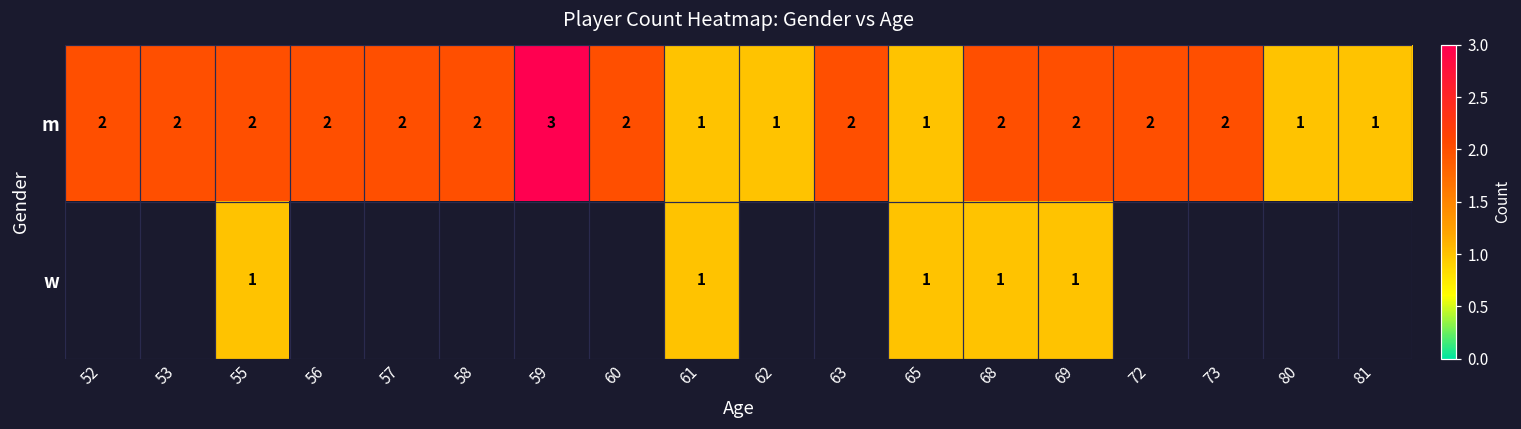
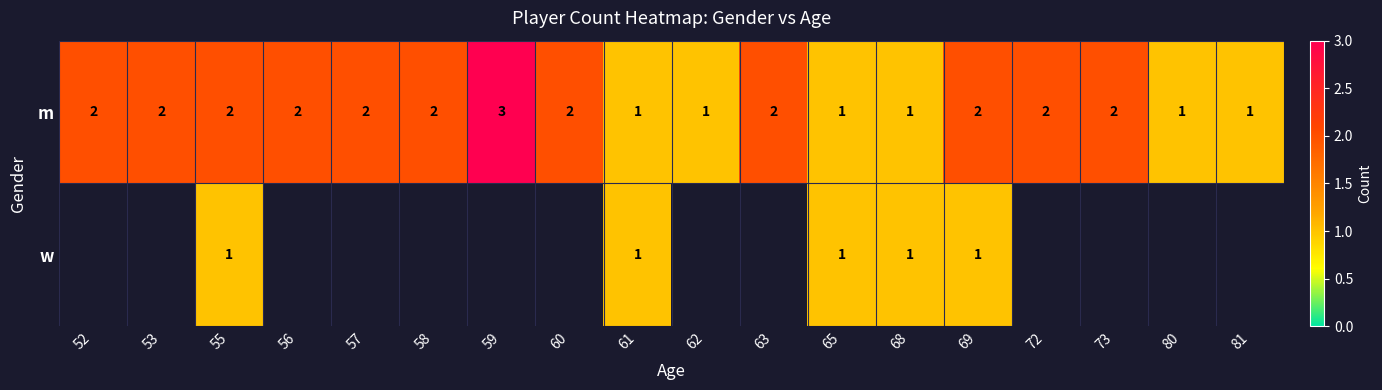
m, 68: 2 -> 1
